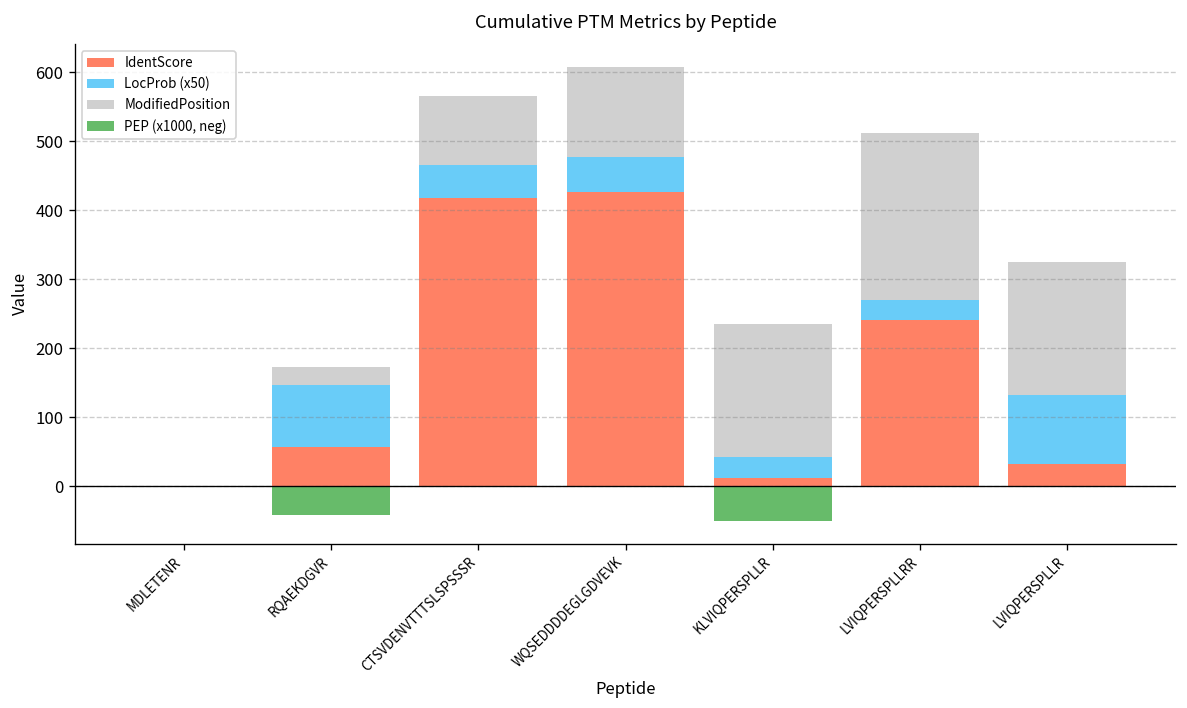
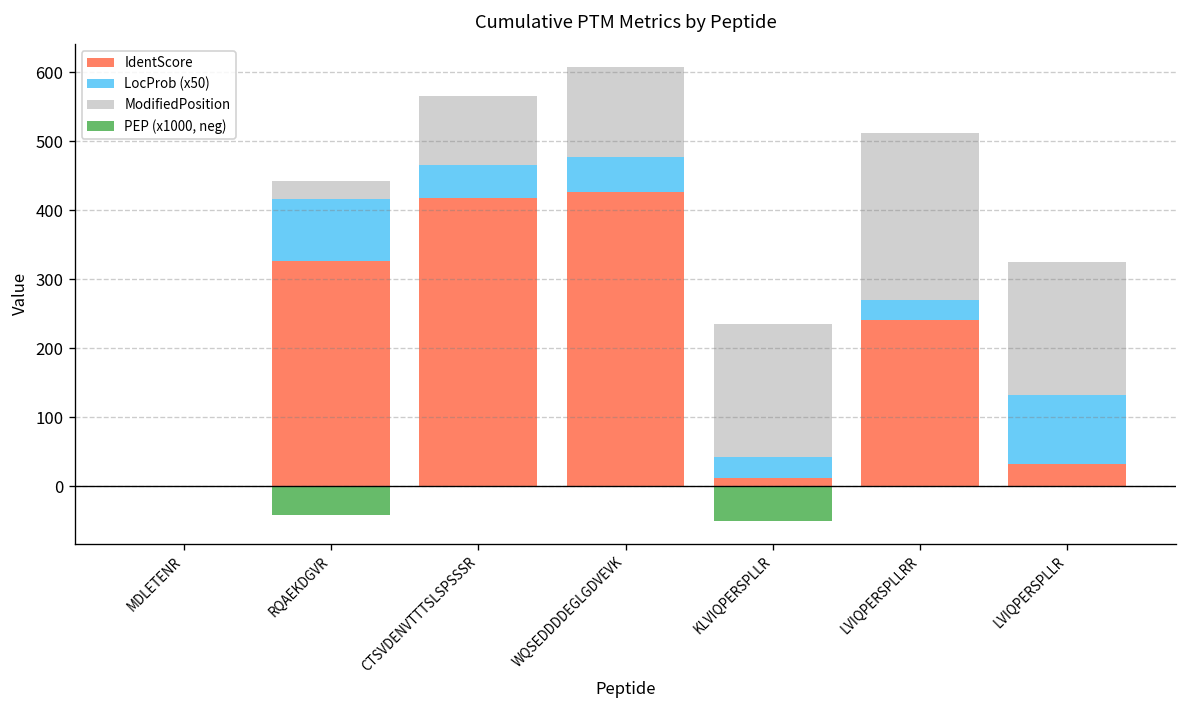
IdentScore, RQAEKDGVR: 60 -> 330
